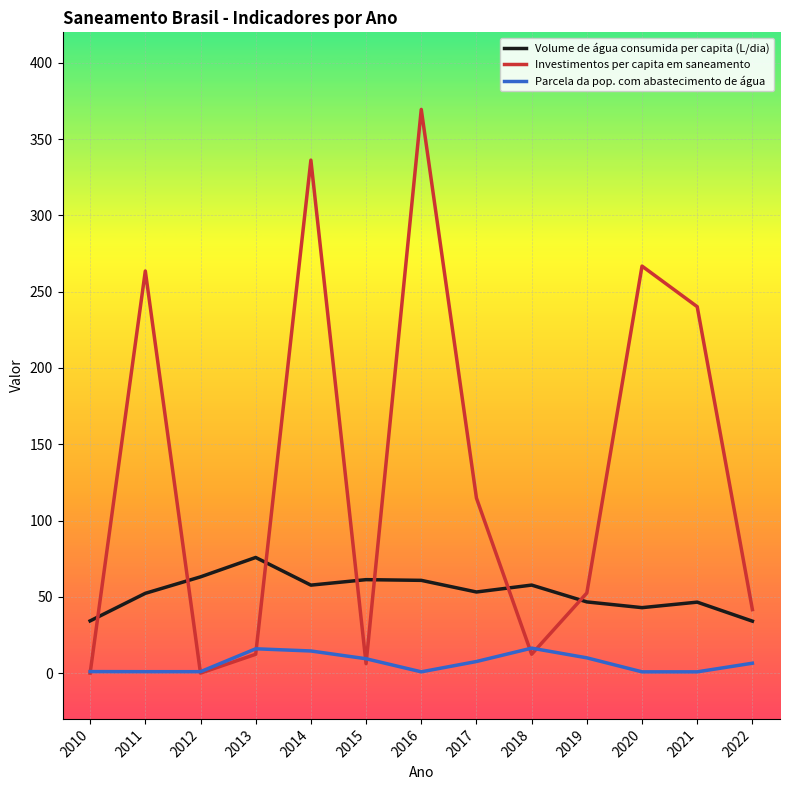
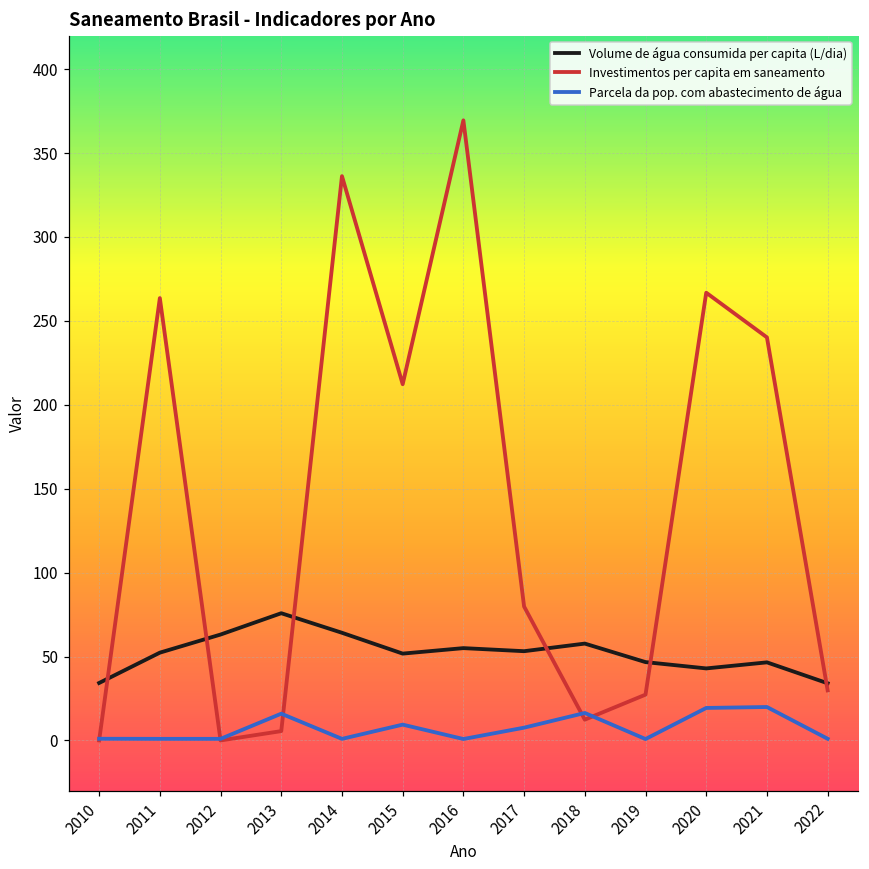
Investimentos per capita em saneamento, 2013: 12 -> 6
Volume de água consumida per capita (L/dia), 2014: 58 -> 64
Parcela da pop. com abastecimento de água, 2014: 15 -> 1
Volume de água consumida per capita (L/dia), 2015: 61 -> 52
Investimentos per capita em saneamento, 2015: 6 -> 212
Volume de água consumida per capita (L/dia), 2016: 61 -> 55
Investimentos per capita em saneamento, 2017: 115 -> 80
Investimentos per capita em saneamento, 2019: 53 -> 27
Parcela da pop. com abastecimento de água, 2019: 10 -> 1
Parcela da pop. com abastecimento de água, 2020: 1 -> 19
Parcela da pop. com abastecimento de água, 2021: 1 -> 20
Investimentos per capita em saneamento, 2022: 42 -> 30
Parcela da pop. com abastecimento de água, 2022: 7 -> 1
